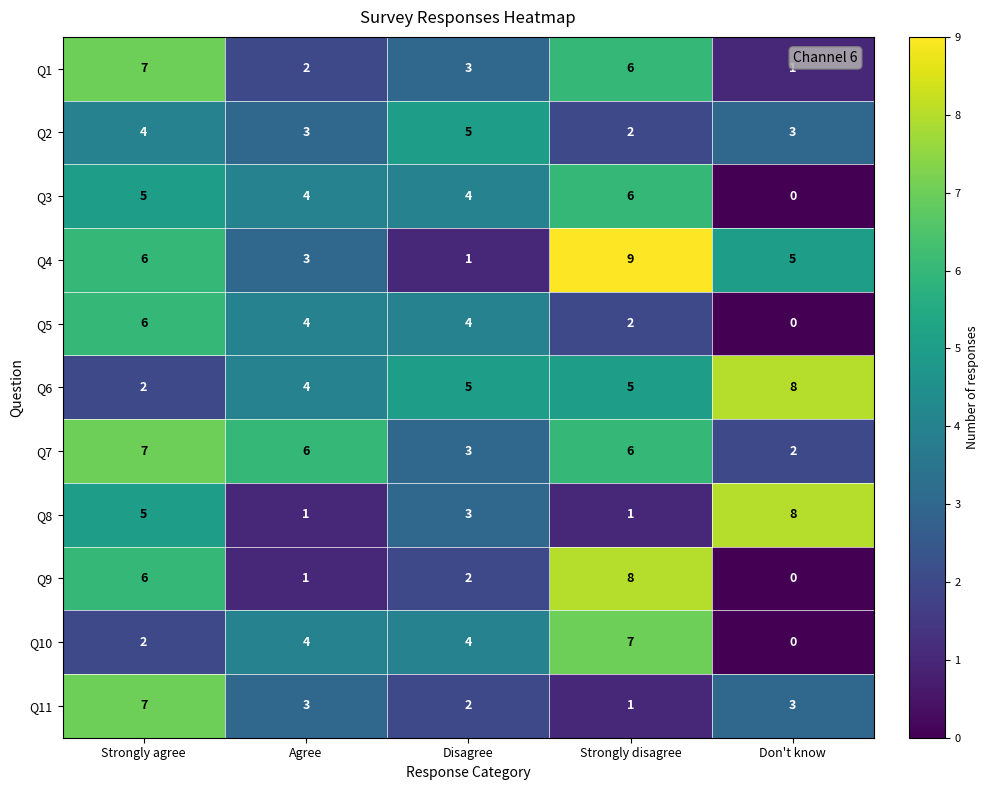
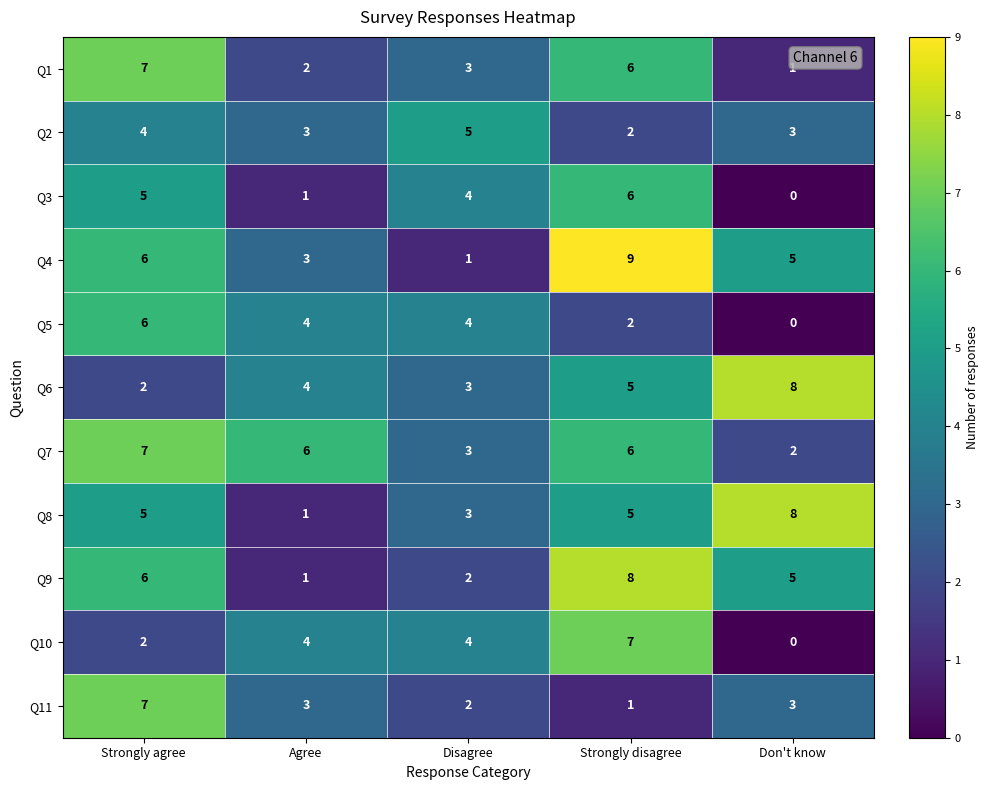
Q3, Agree: 4 -> 1
Q6, Disagree: 5 -> 3
Q8, Strongly disagree: 1 -> 5
Q9, Don't know: 0 -> 5
